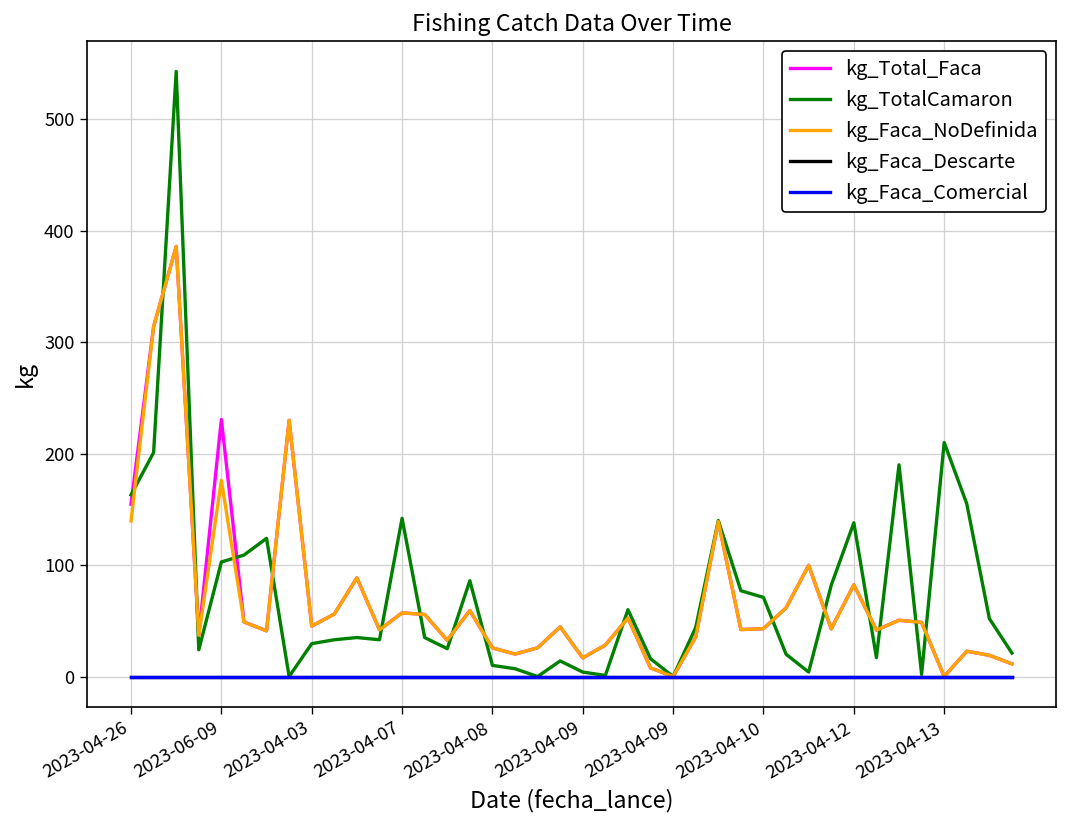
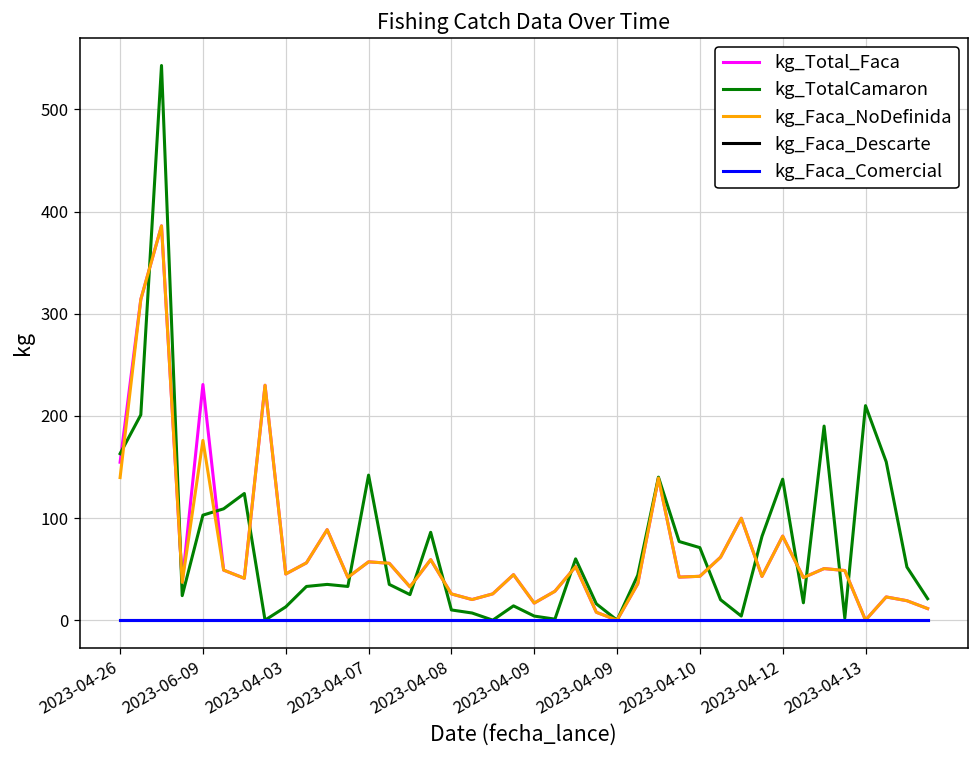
kg_TotalCamaron, 2023-04-03: 30 -> 10
